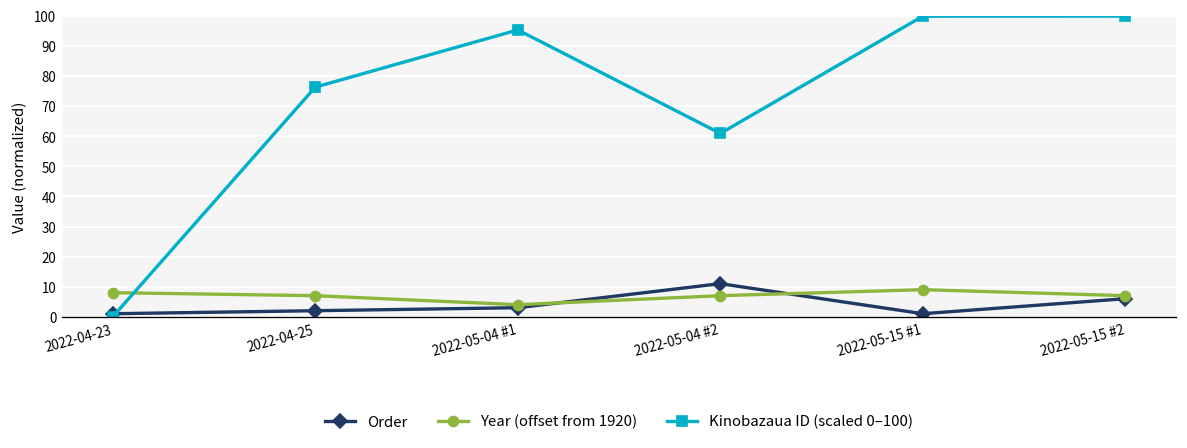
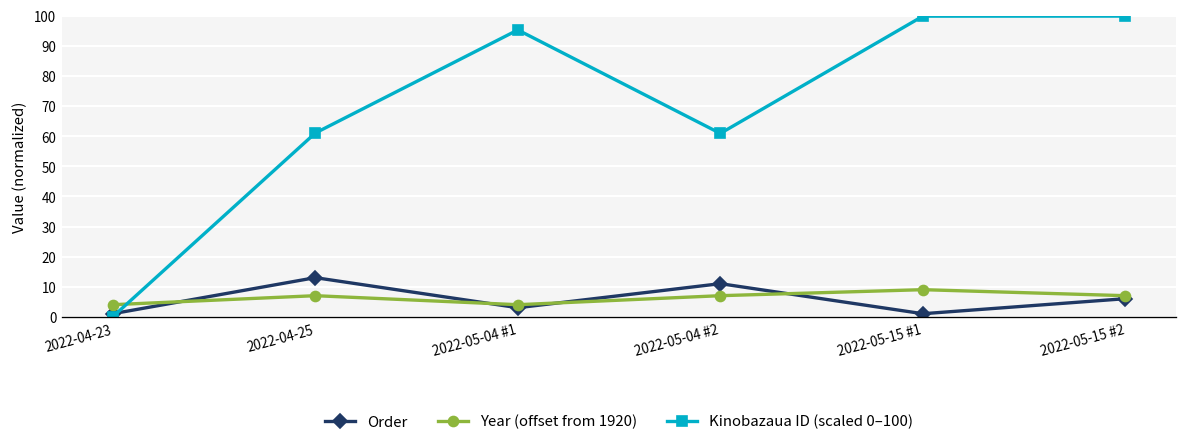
Year (offset from 1920), 2022-04-23: 8 -> 4
Order, 2022-04-25: 2 -> 13
Kinobazaua ID (scaled 0–100), 2022-04-25: 76 -> 61
